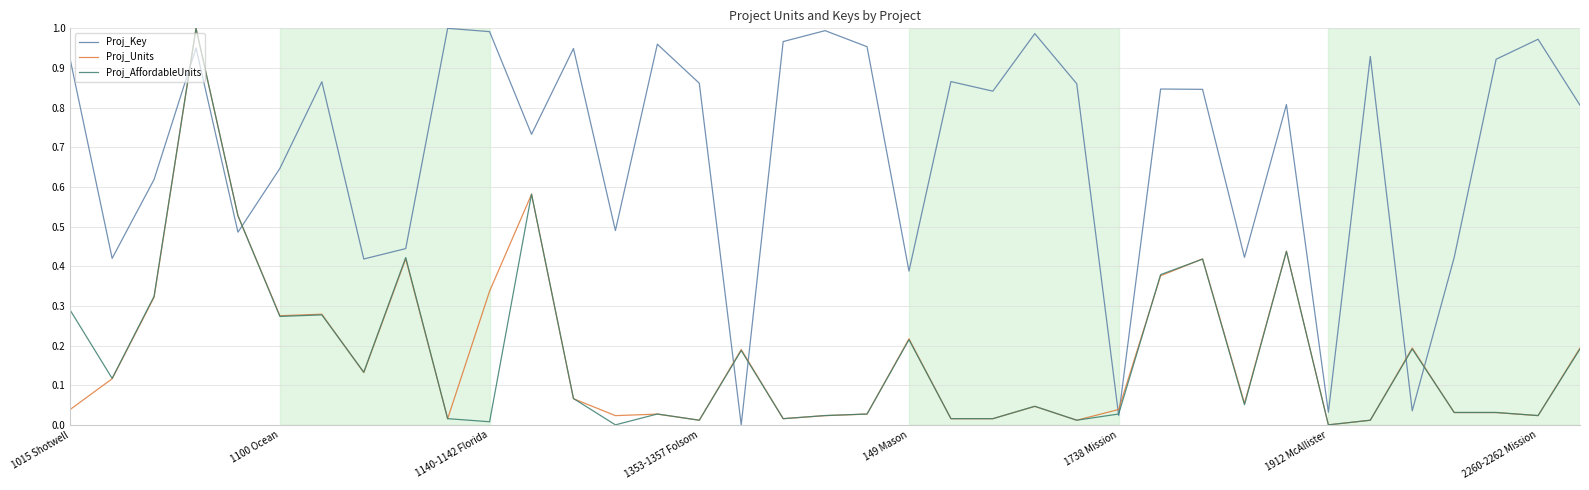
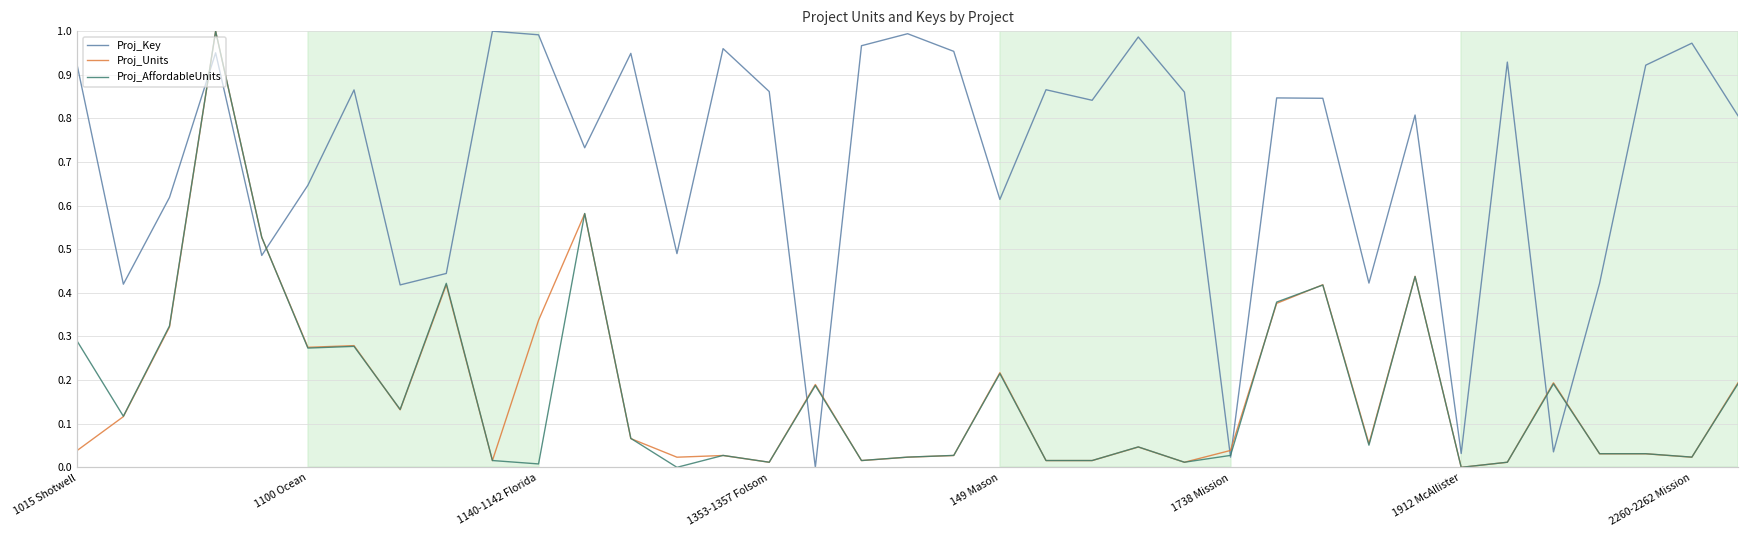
Proj_Key, 149 Mason: 0.39 -> 0.61
